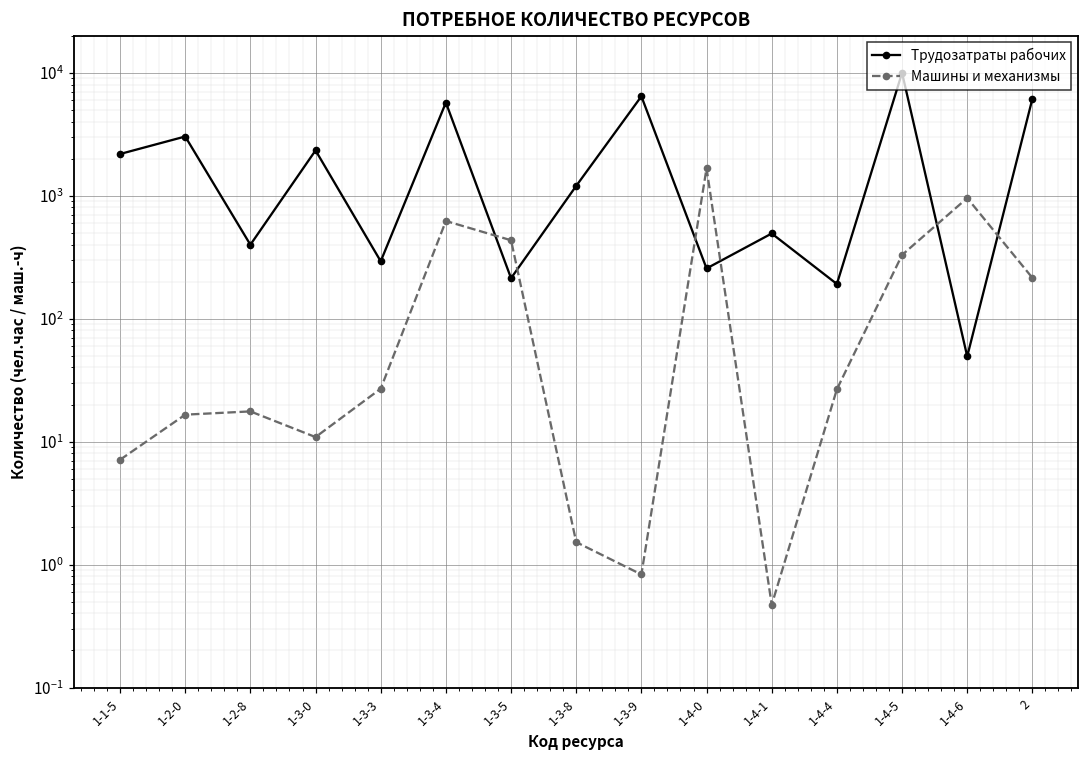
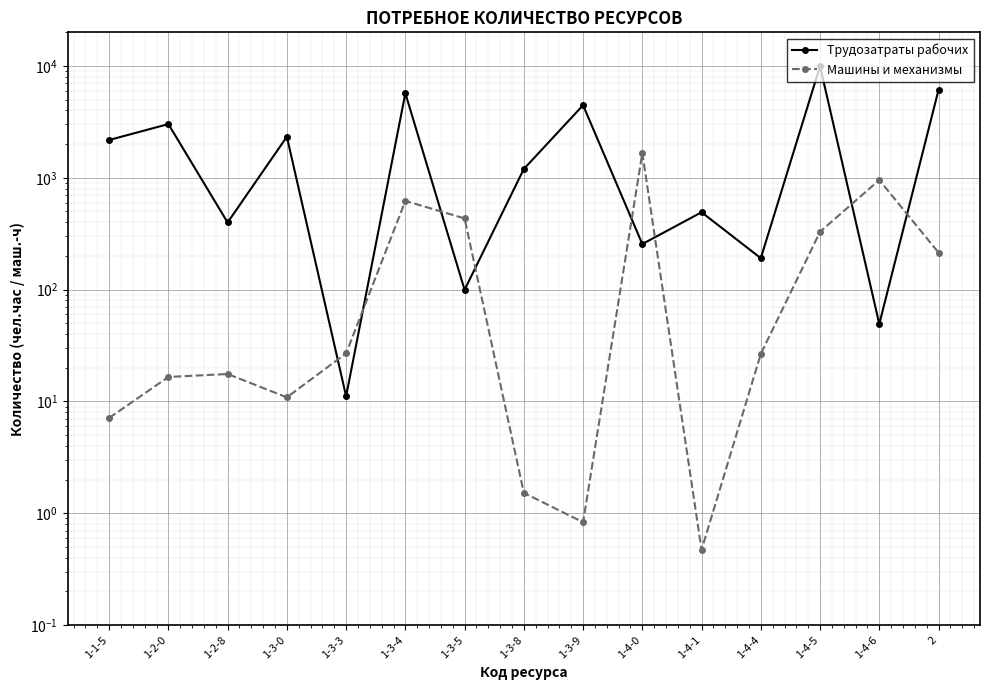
Трудозатраты рабочих, 1-3-3: 290 -> 11
Трудозатраты рабочих, 1-3-5: 210 -> 100
Трудозатраты рабочих, 1-3-9: 6000 -> 4500
